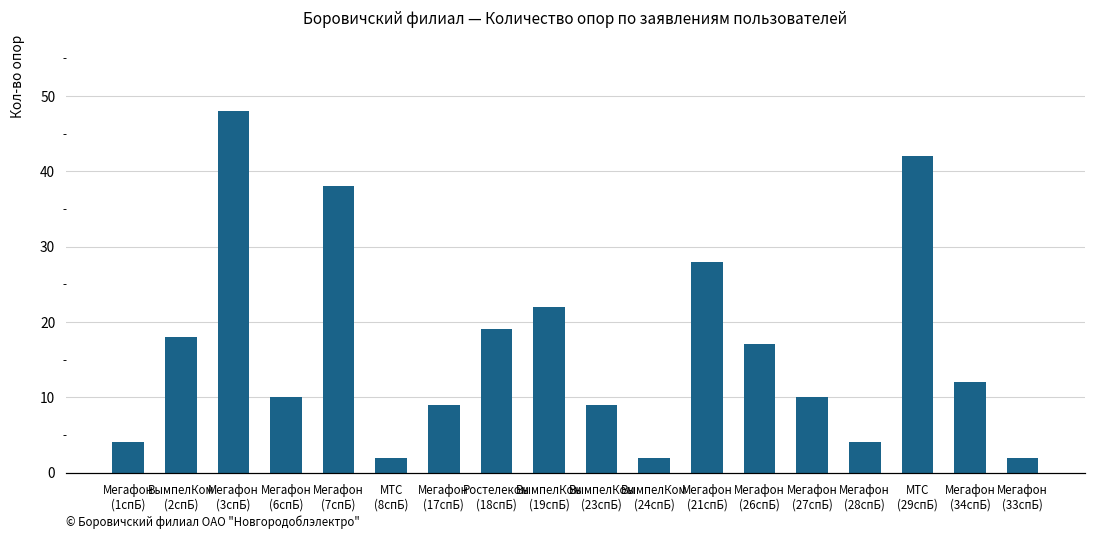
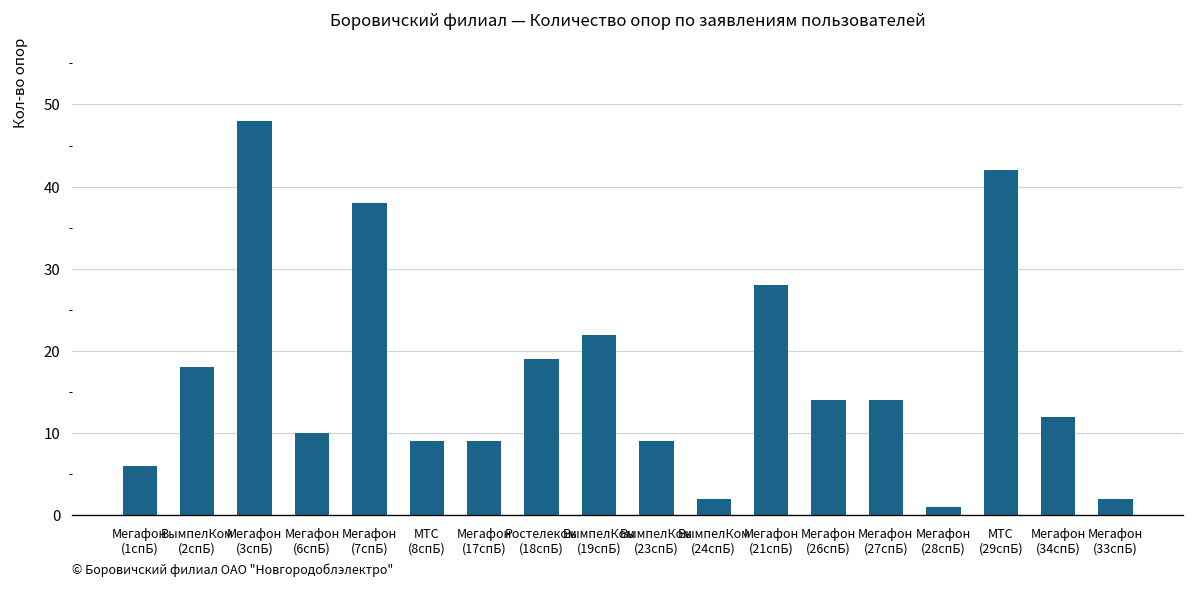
Мегафон (1спБ): 4 -> 6
МТС (8спБ): 2 -> 9
Мегафон (26спБ): 17 -> 14
Мегафон (27спБ): 10 -> 14
Мегафон (28спБ): 4 -> 1
